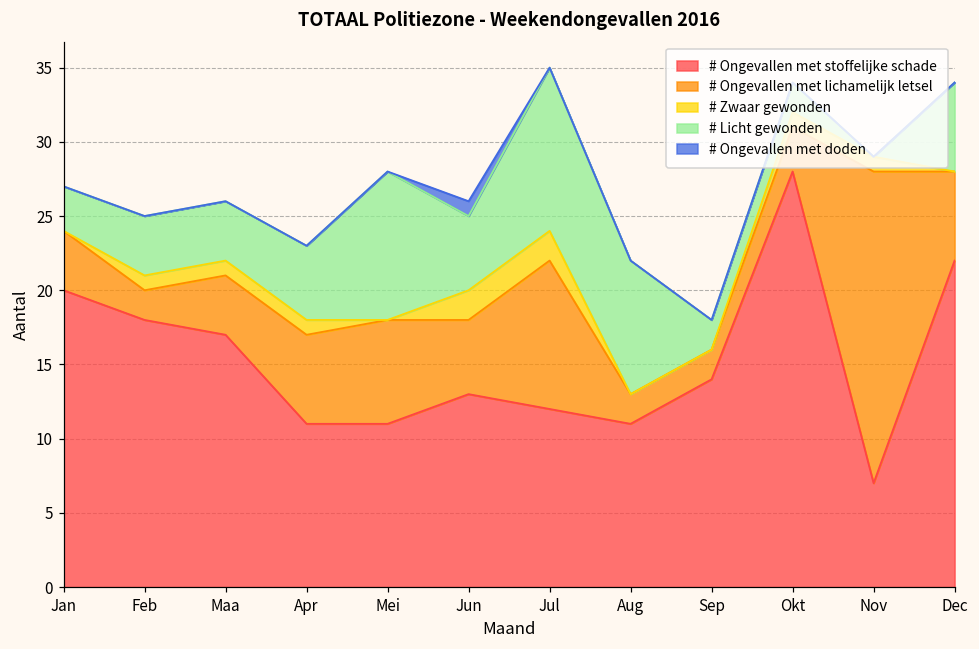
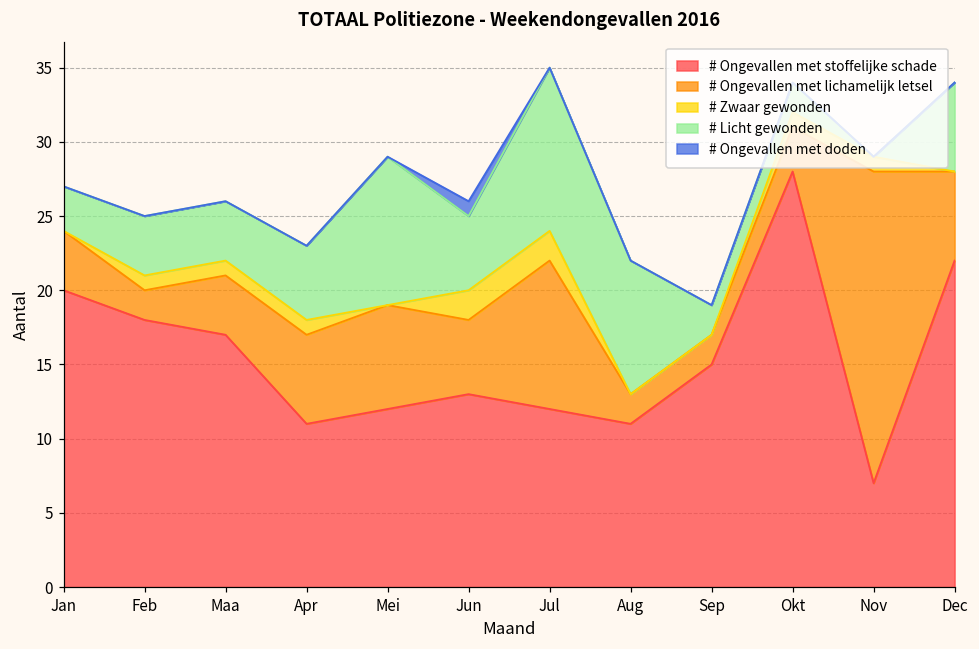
# Ongevallen met stoffelijke schade, Mei: 11 -> 12
# Ongevallen met stoffelijke schade, Sep: 14 -> 15
